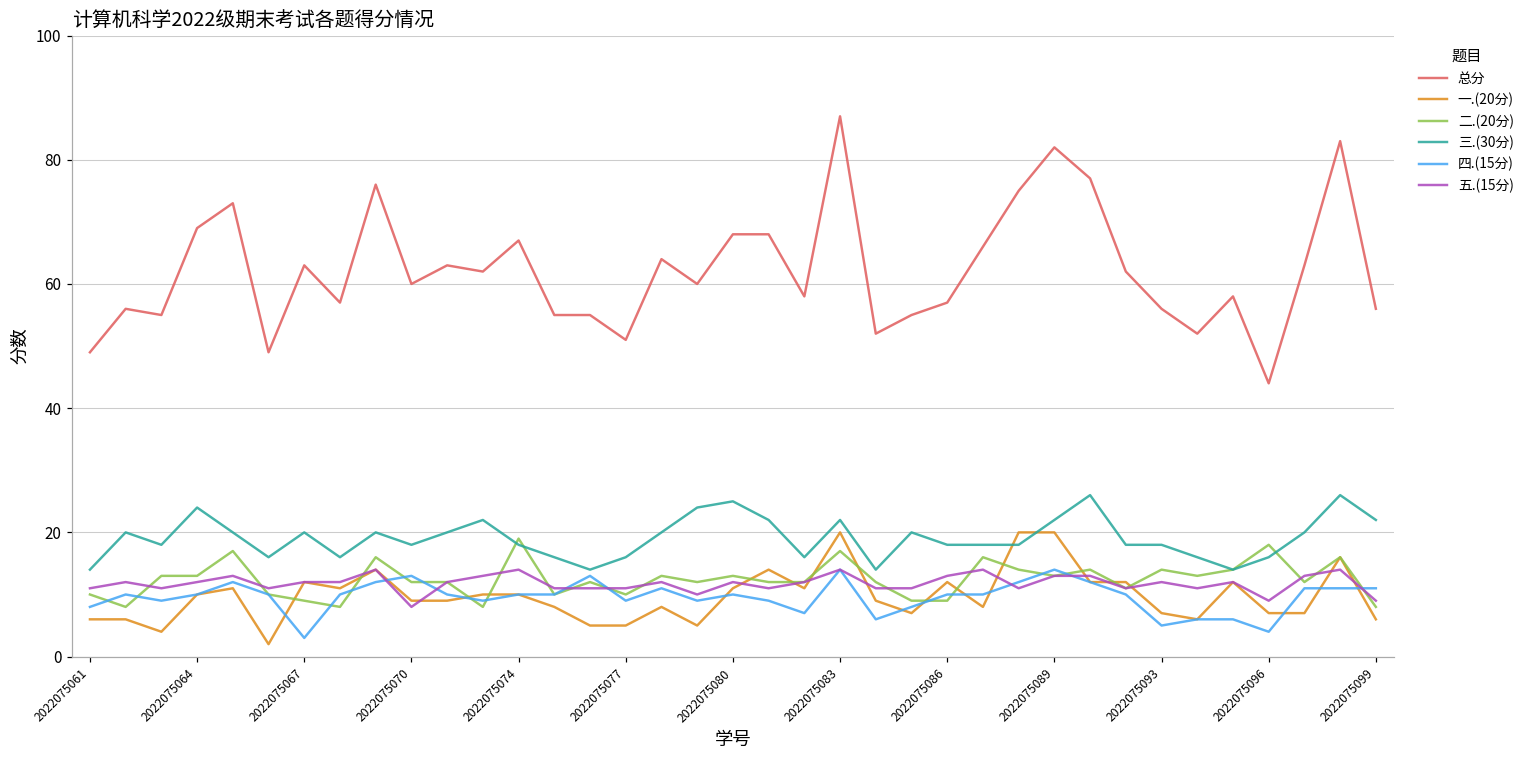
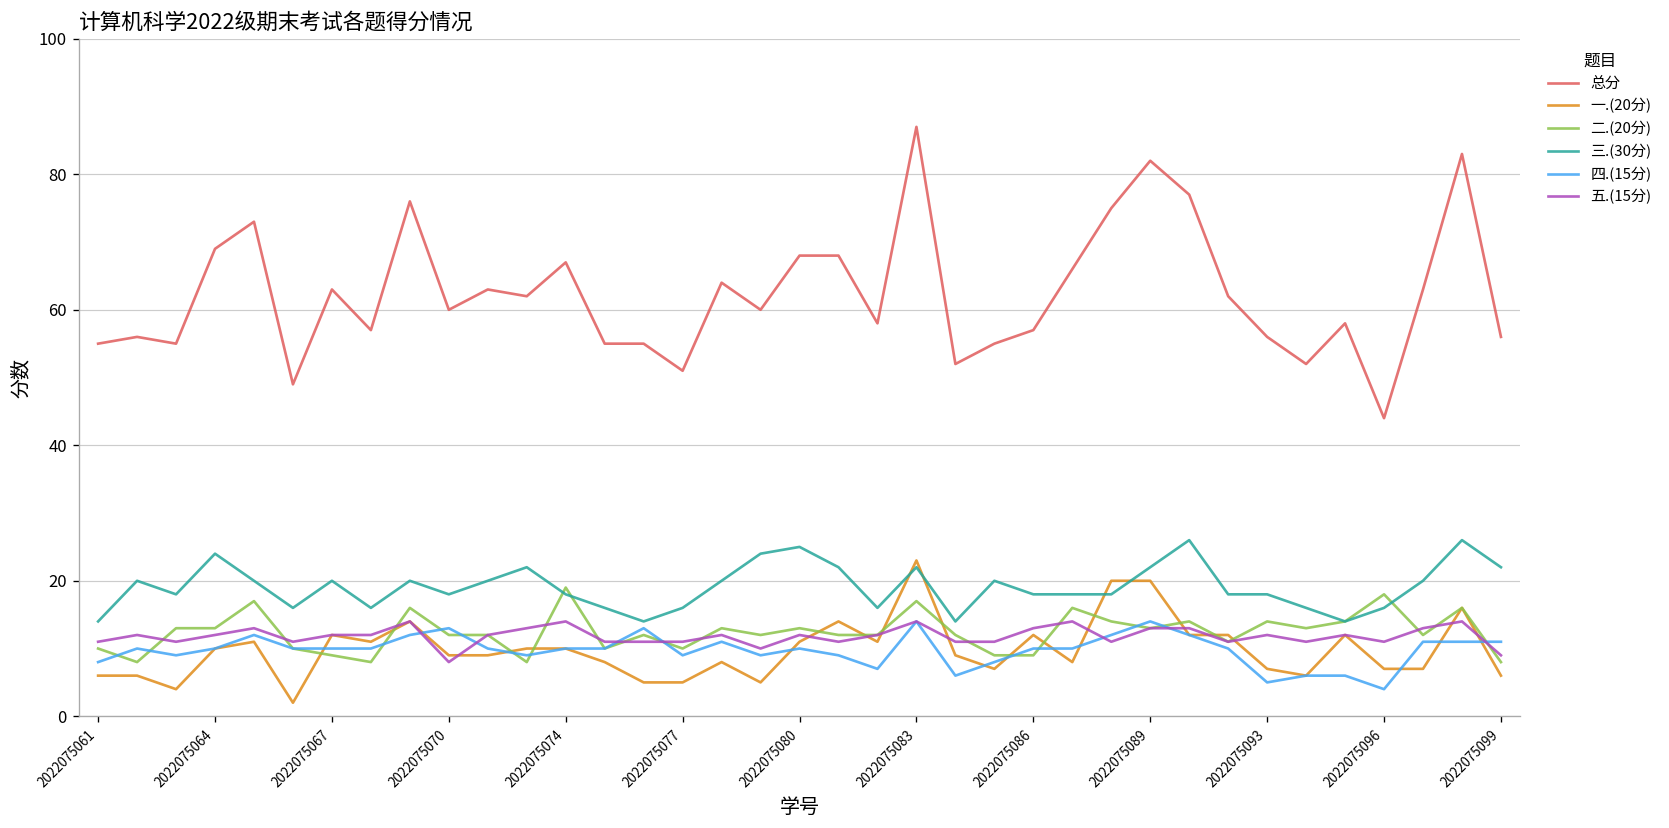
总分, 2022075061: 49 -> 55
四.(15分), 2022075067: 3 -> 10
一.(20分), 2022075083: 20 -> 23
五.(15分), 2022075096: 9 -> 11
